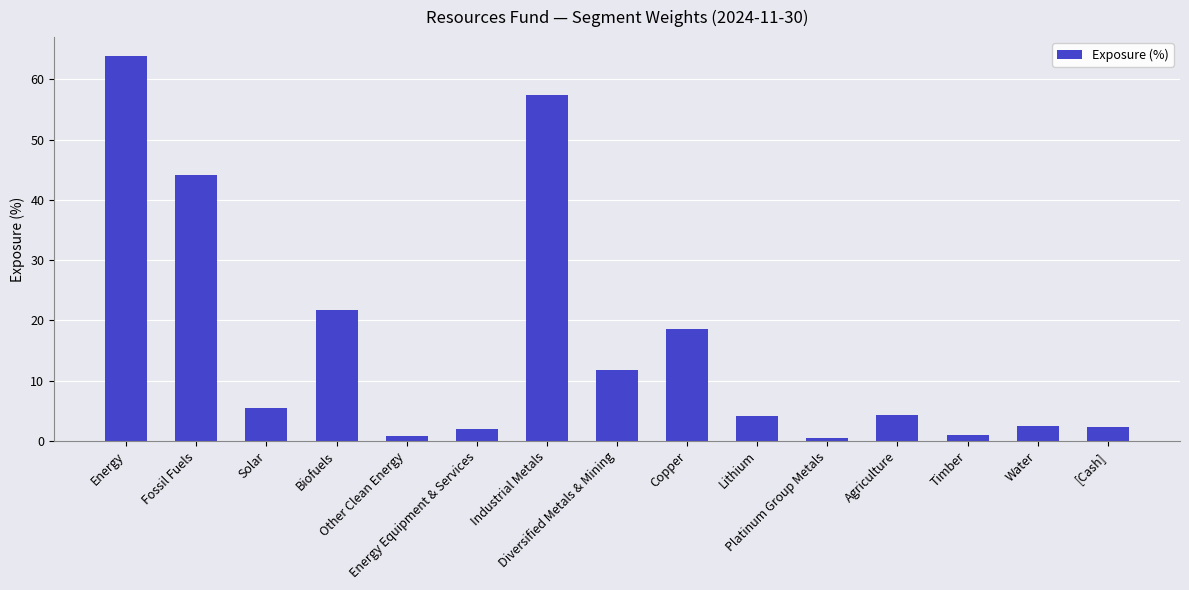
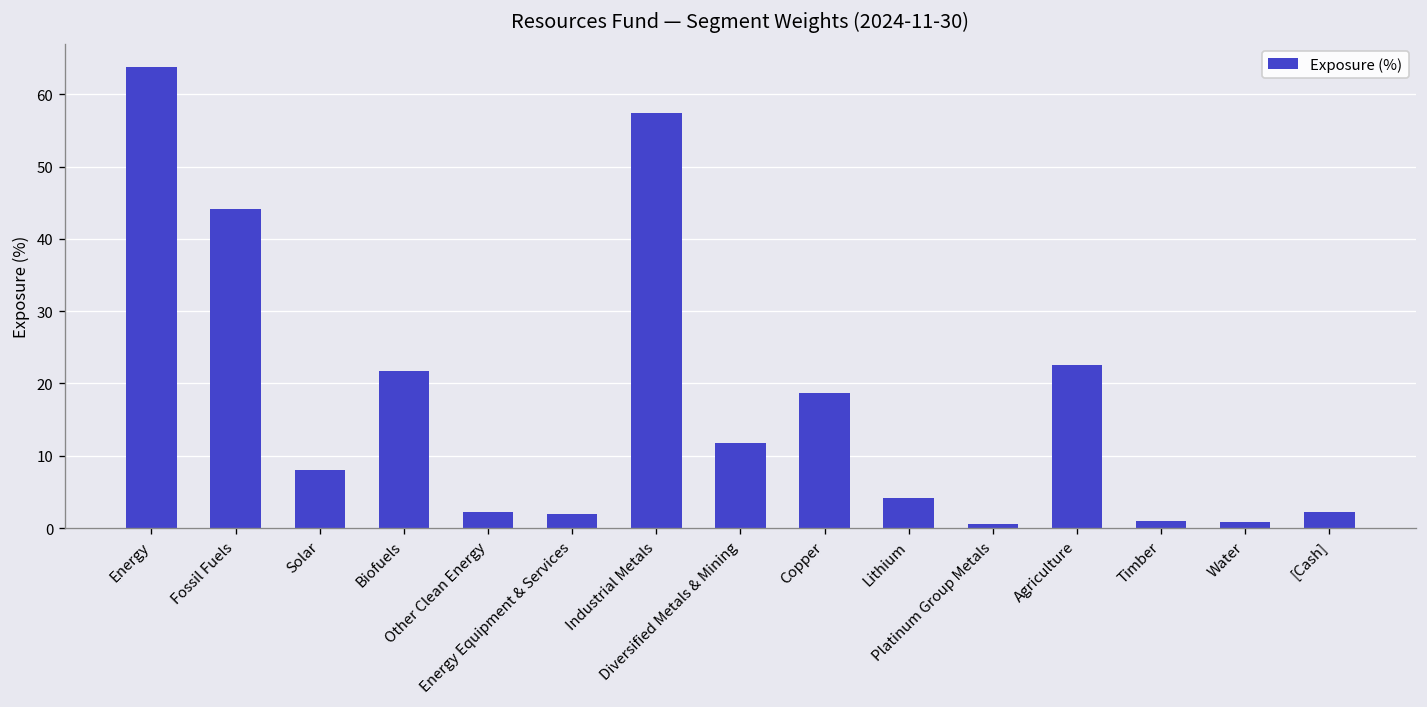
Solar: 6 -> 8
Other Clean Energy: 1 -> 2
Agriculture: 4 -> 23
Water: 2 -> 1
